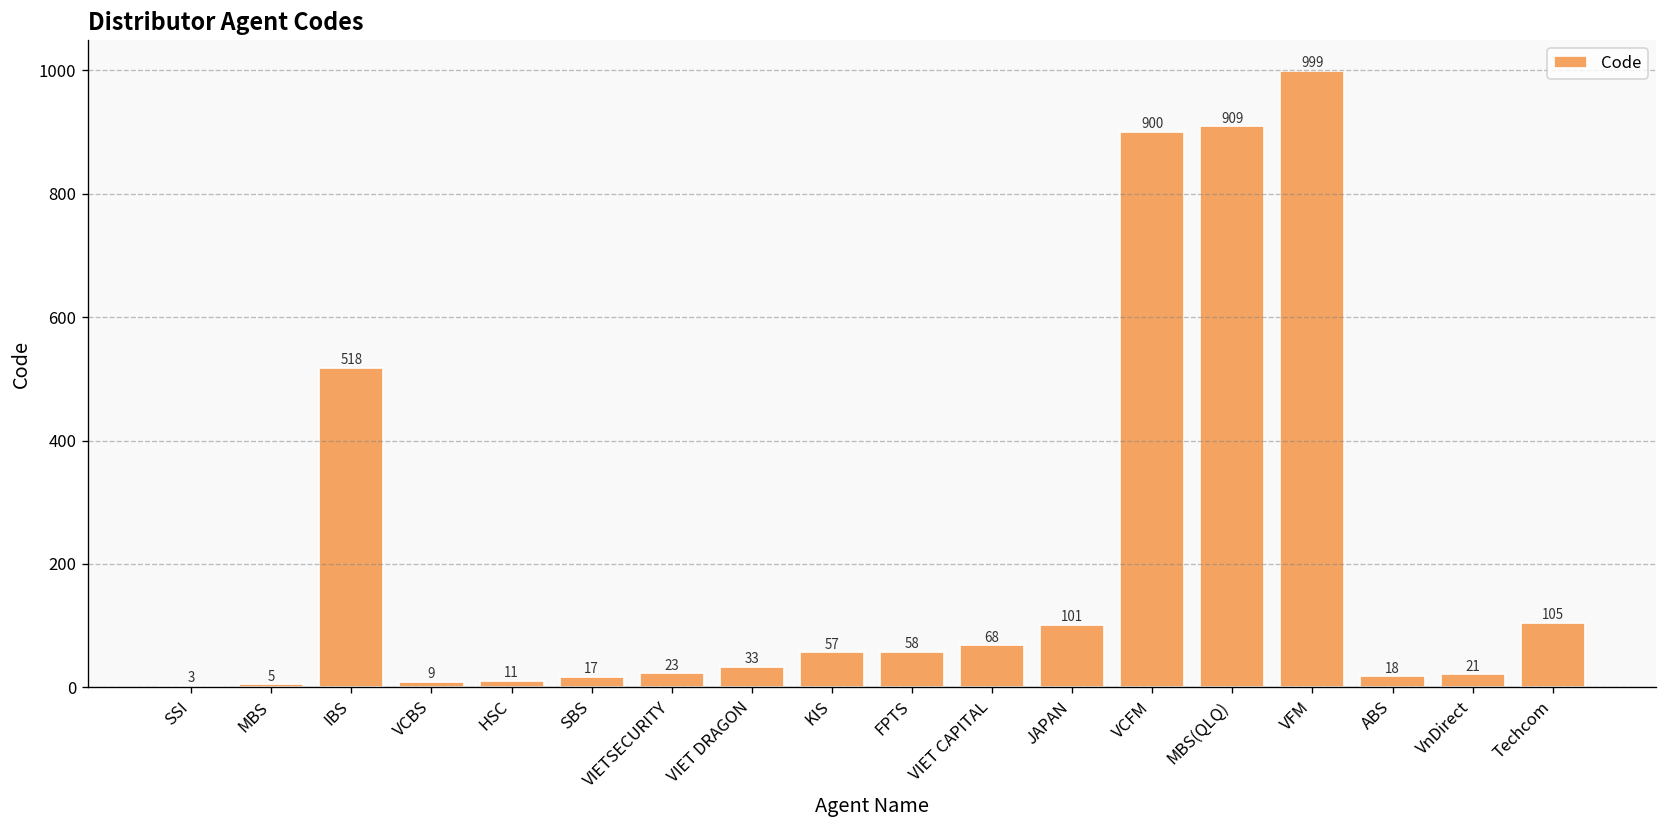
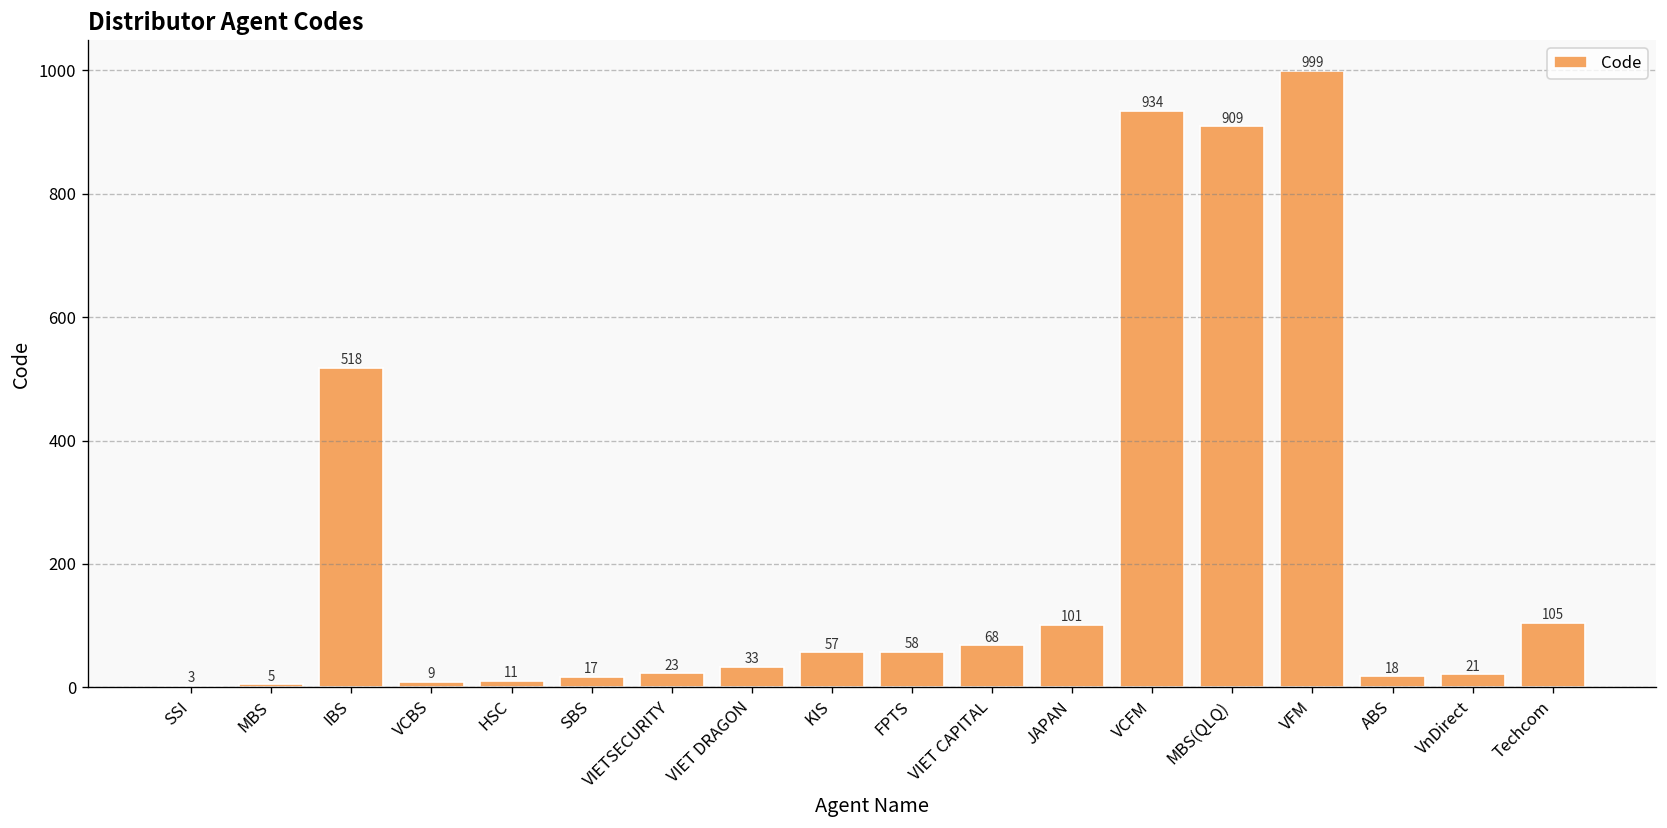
VCFM: 900 -> 934
